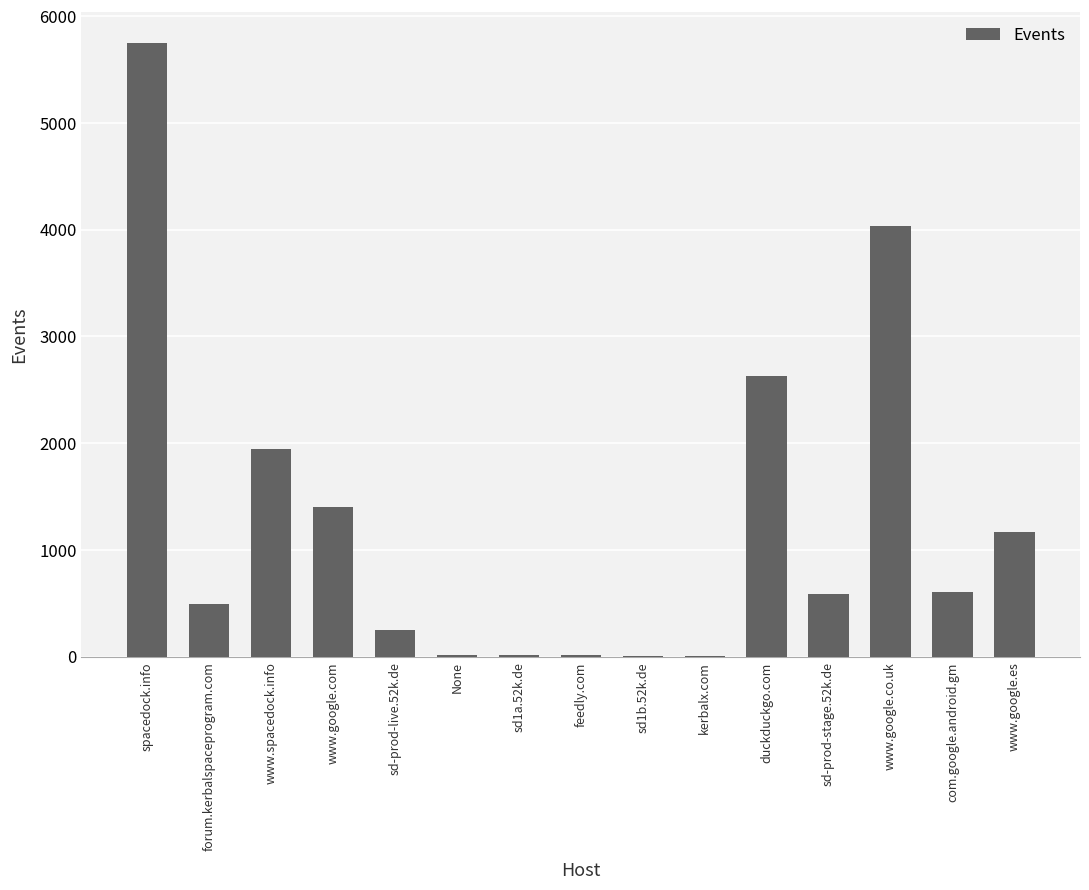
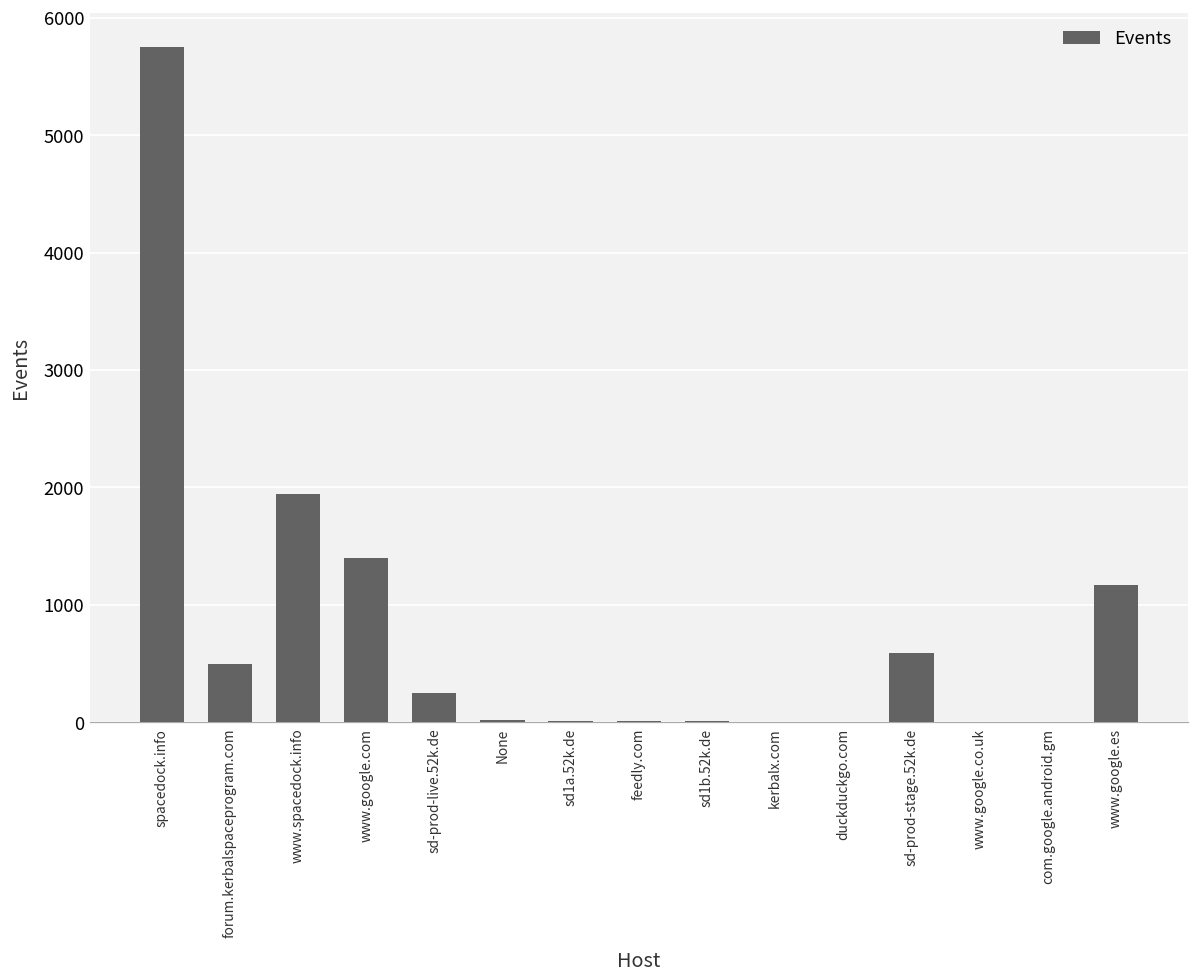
duckduckgo.com: 2630 -> 0
www.google.co.uk: 4040 -> 0
com.google.android.gm: 600 -> 0
